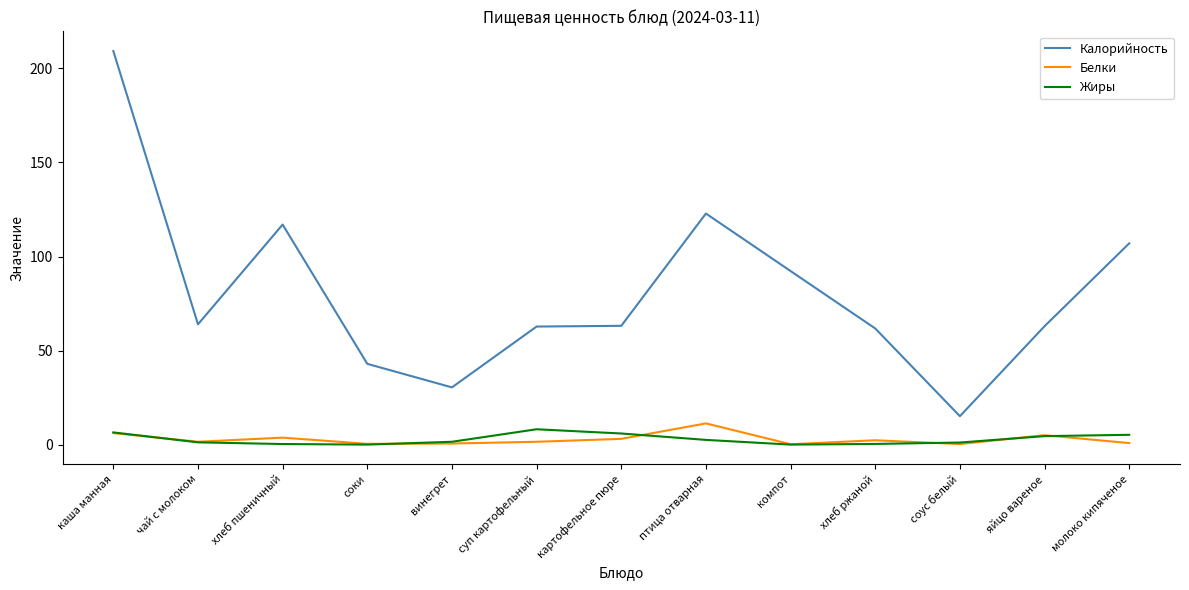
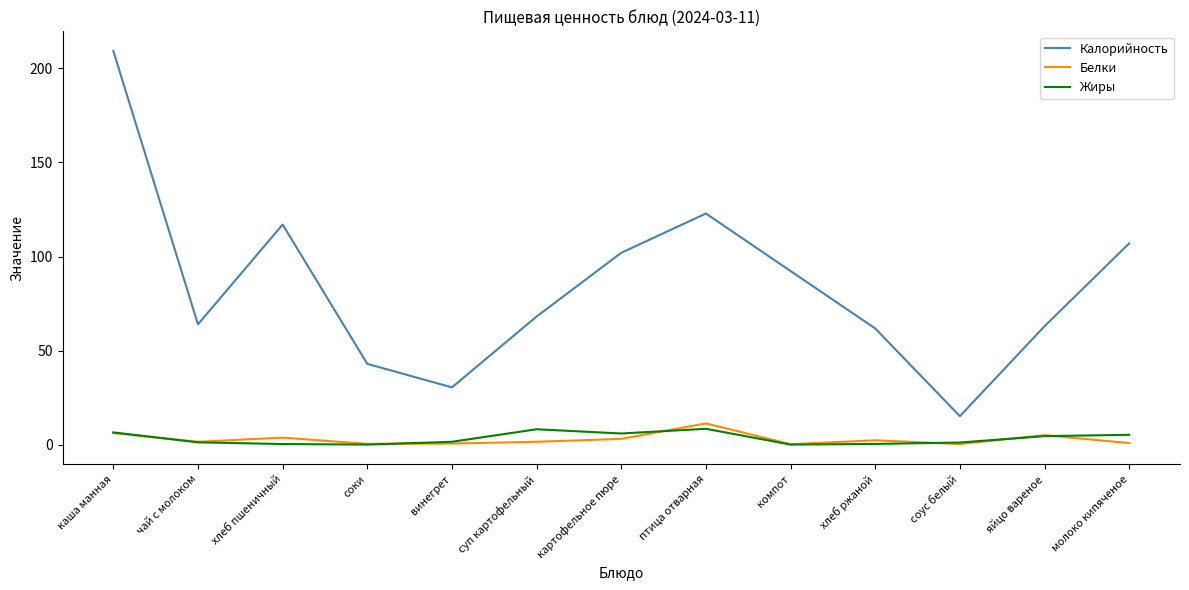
Калорийность, суп картофельный: 63 -> 68
Калорийность, картофельное пюре: 63 -> 102
Жиры, птица отварная: 3 -> 9
